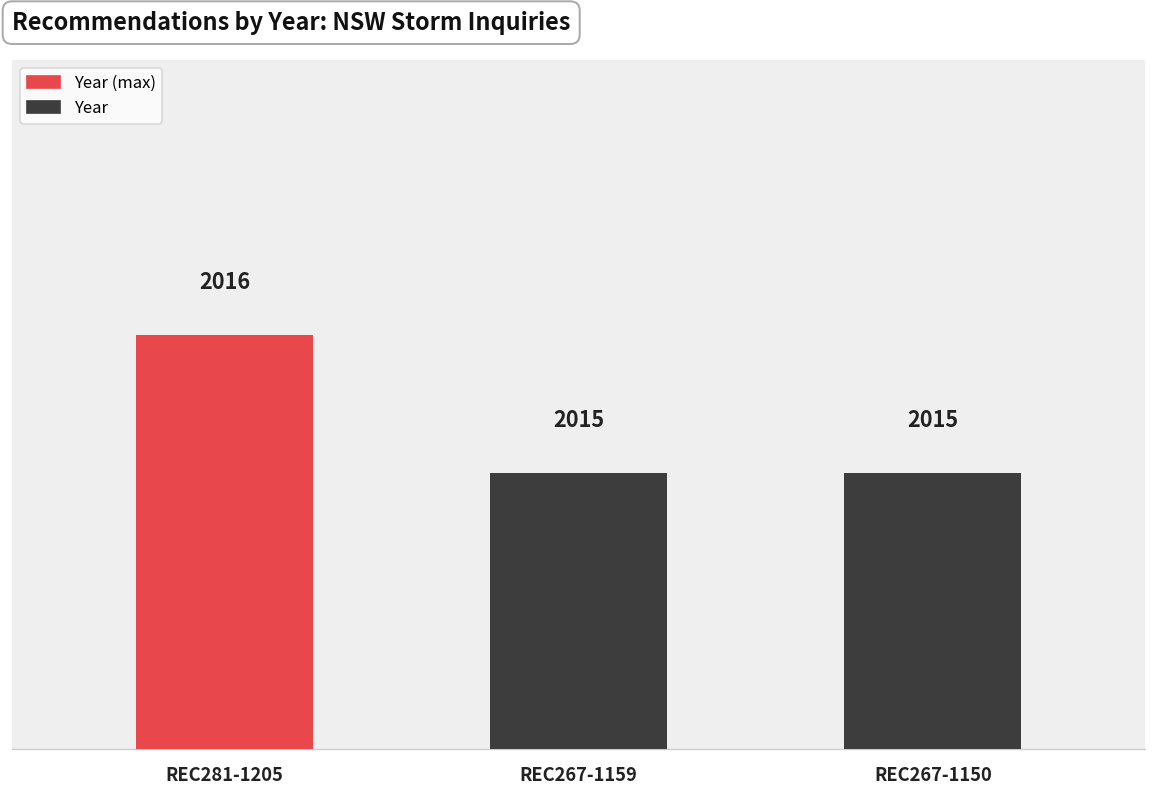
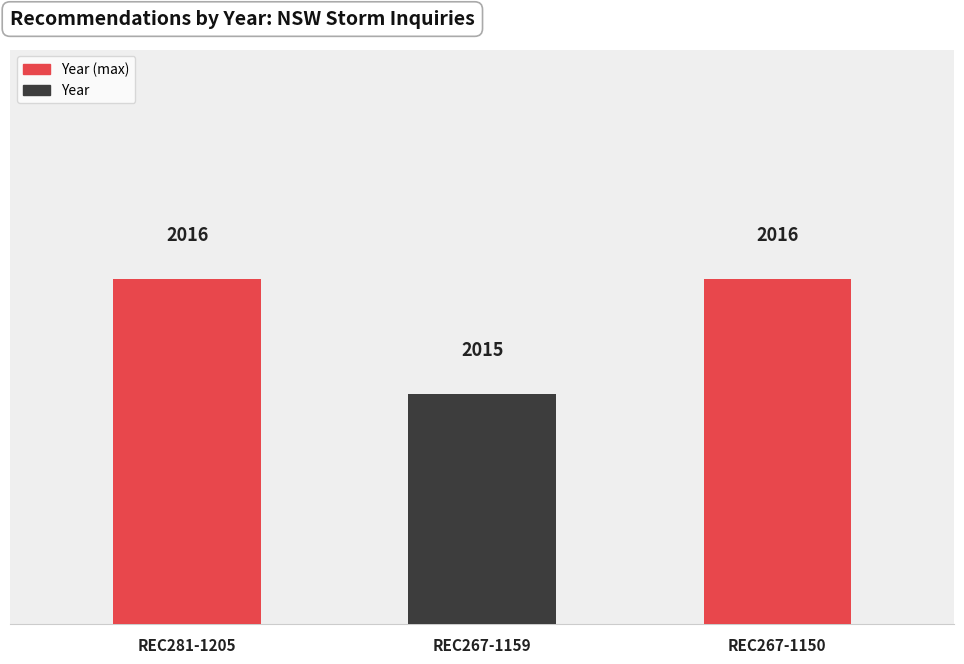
REC267-1150: 2015 -> 2016
